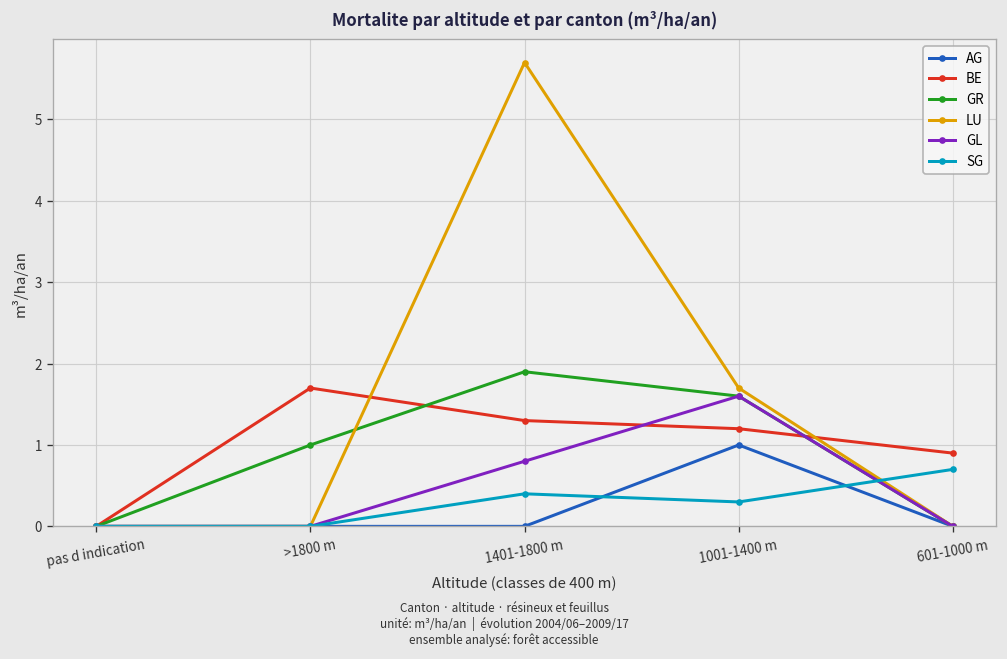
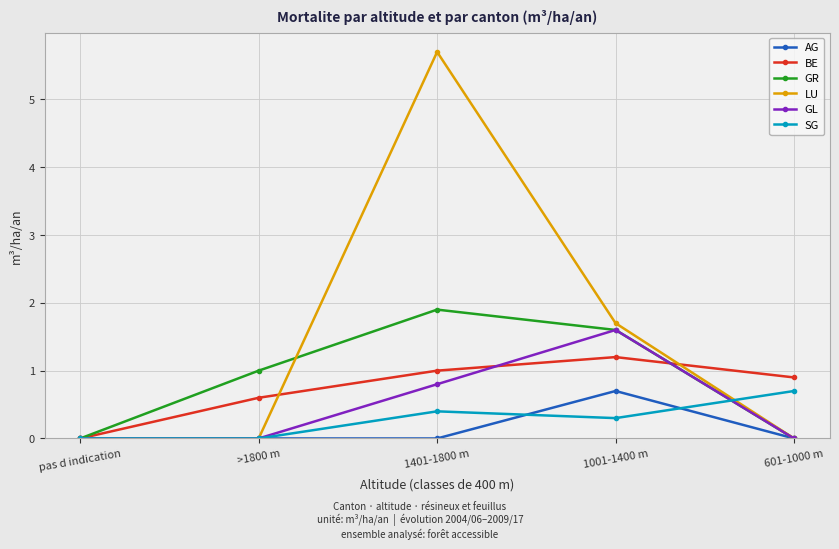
BE, >1800 m: 1.7 -> 0.6
BE, 1401-1800 m: 1.3 -> 1.0
AG, 1001-1400 m: 1.0 -> 0.7
